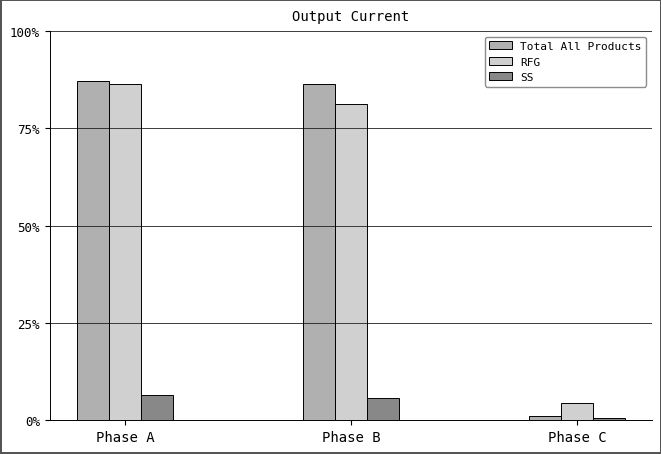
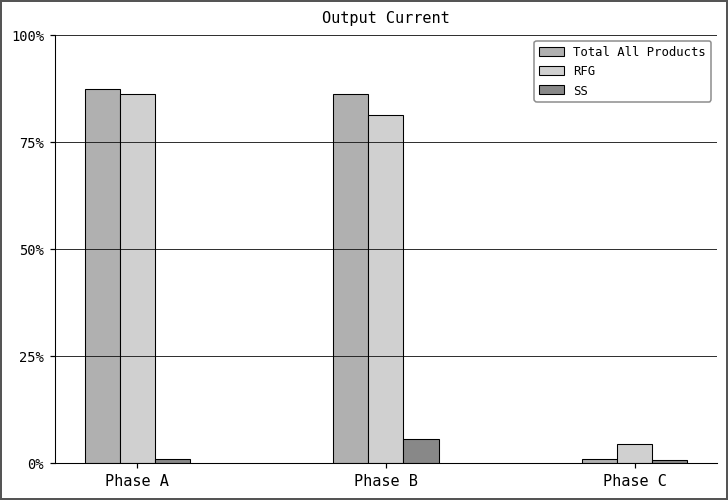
SS, Phase A: 7% -> 1%
